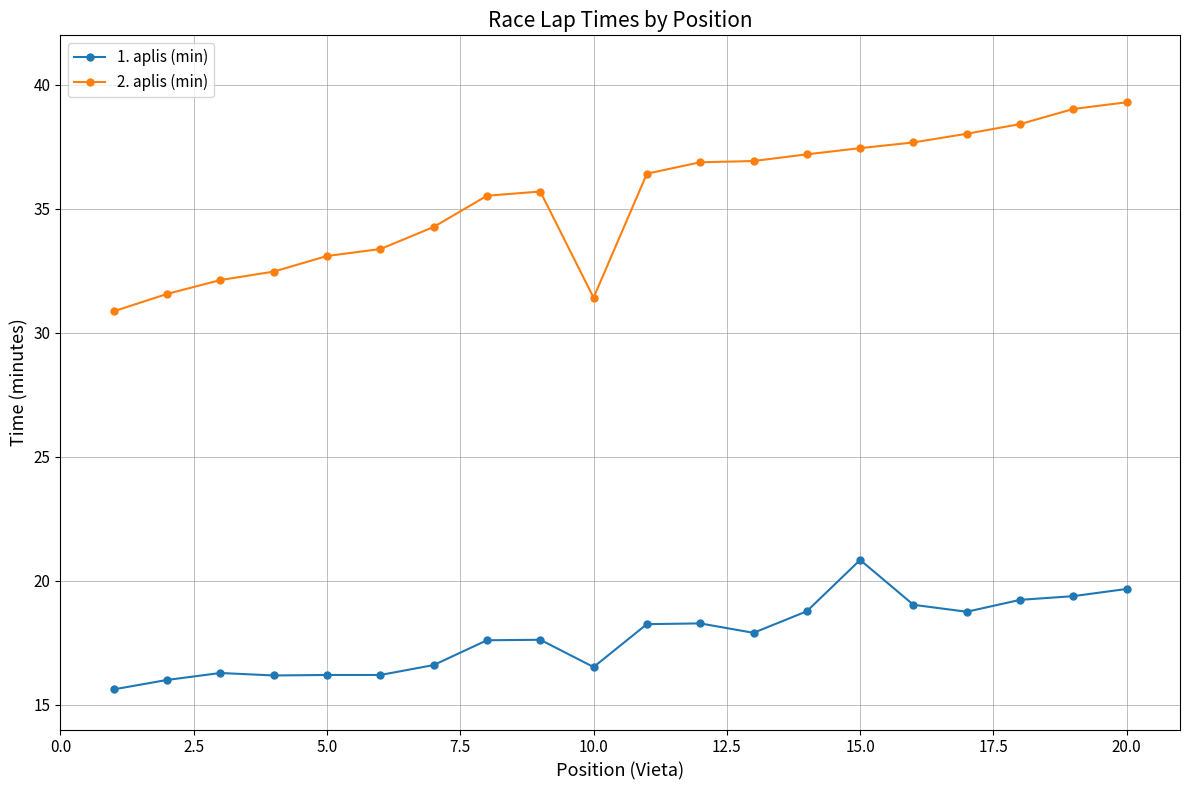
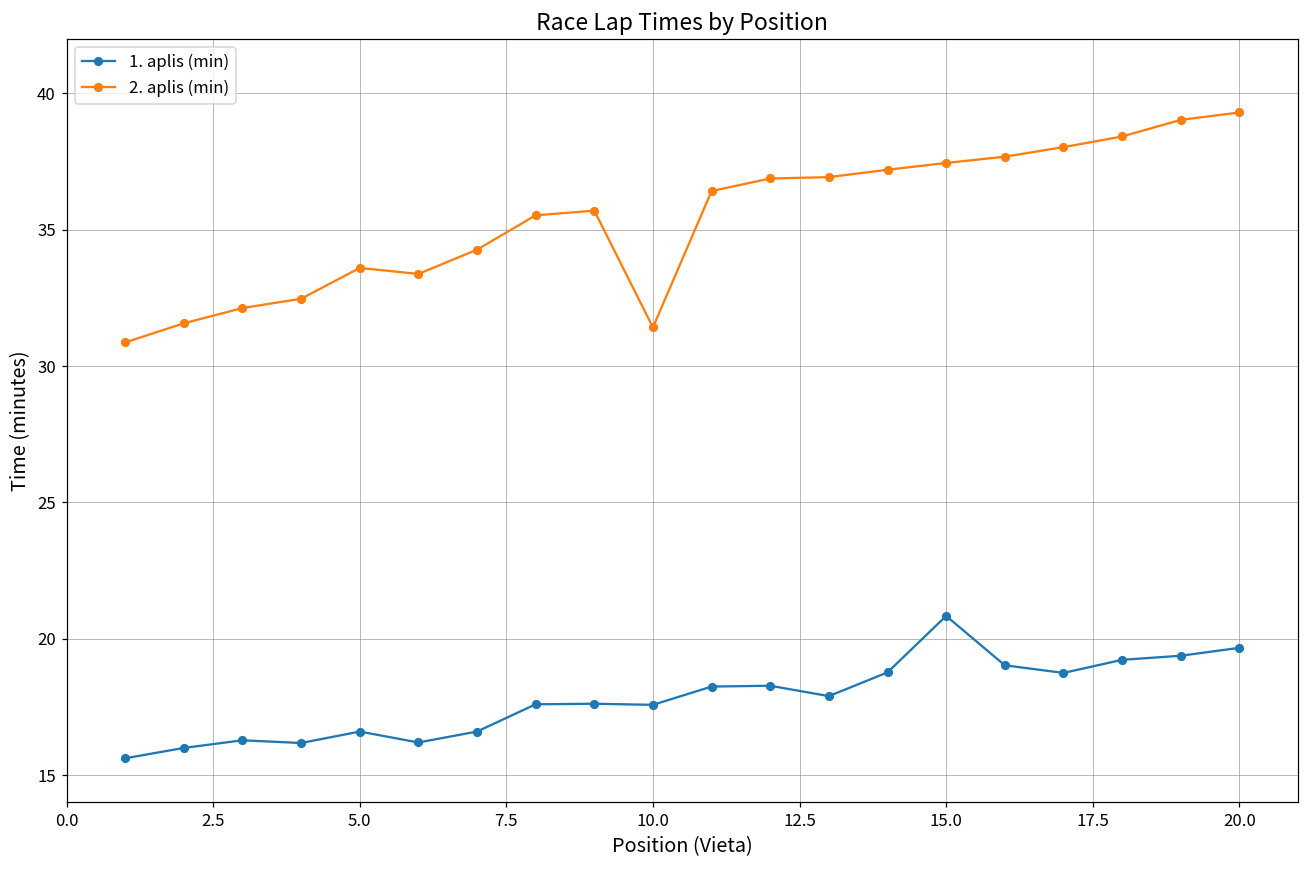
1. aplis (min), 5.0: 16.2 -> 16.6
2. aplis (min), 5.0: 33.1 -> 33.6
1. aplis (min), 10.0: 16.5 -> 17.6
